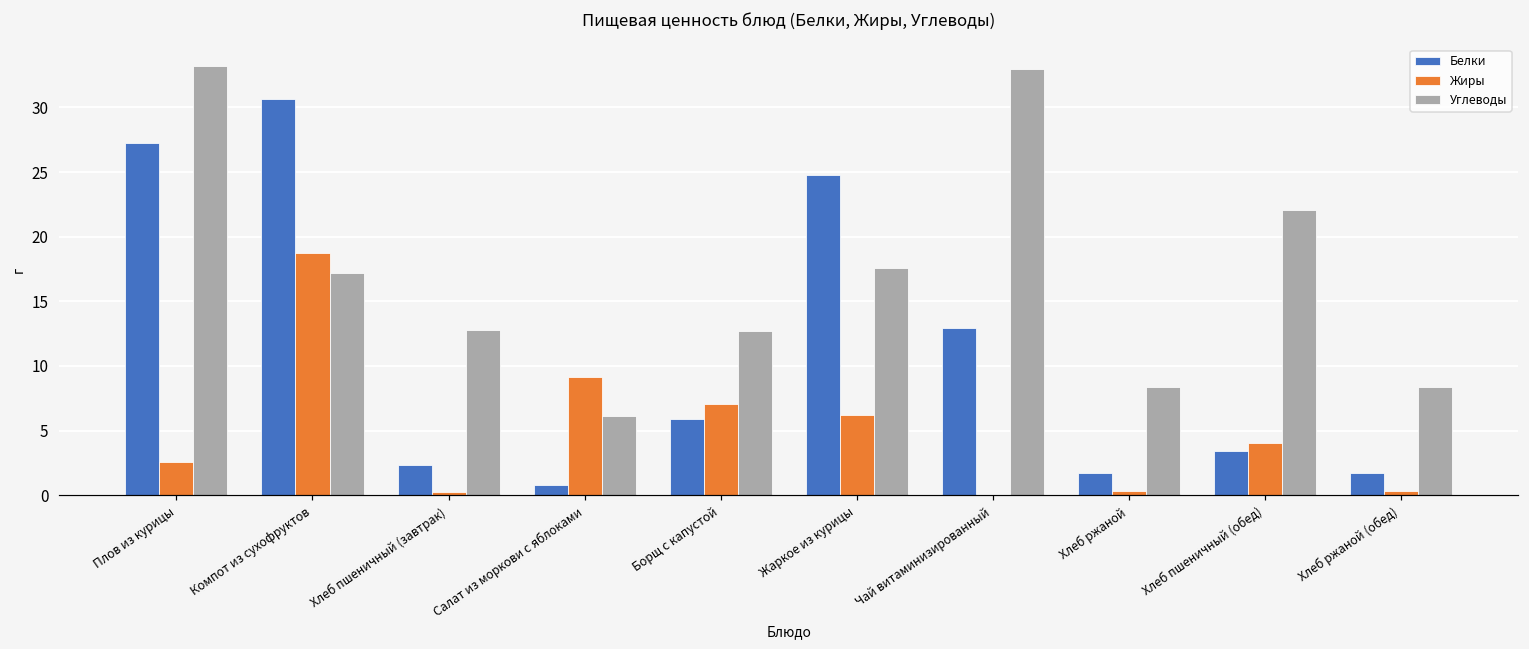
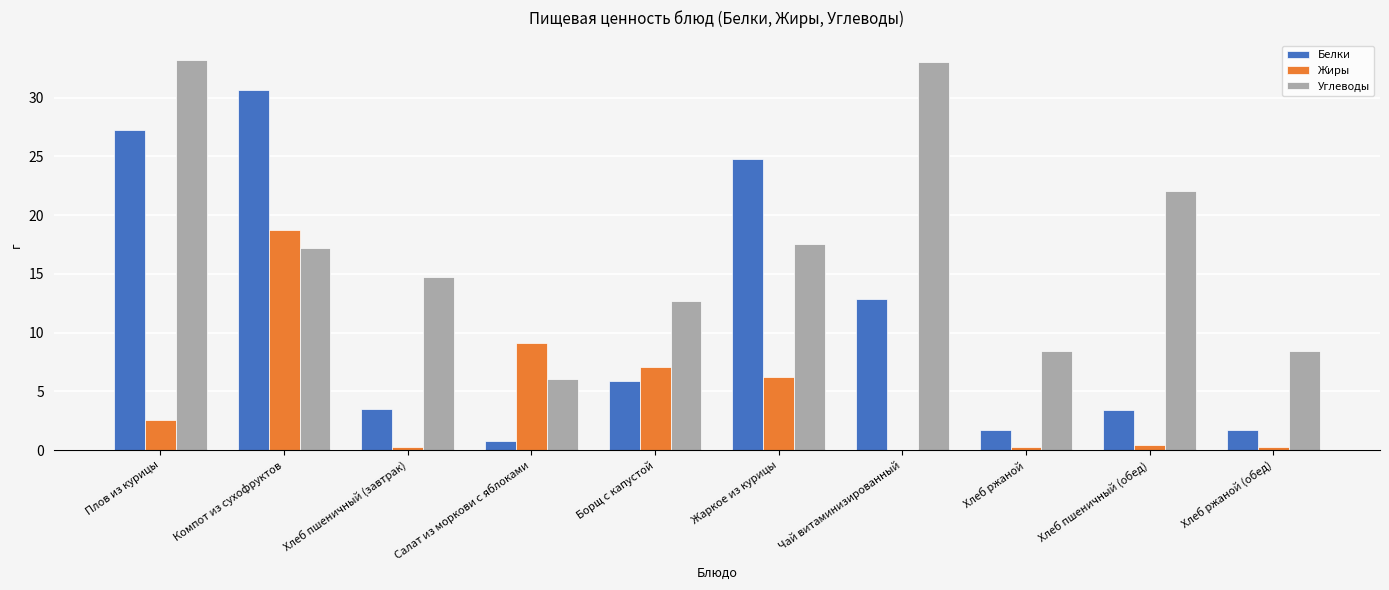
Белки, Хлеб пшеничный (завтрак): 2.3 -> 3.5
Углеводы, Хлеб пшеничный (завтрак): 12.8 -> 14.8
Жиры, Хлеб пшеничный (обед): 4.0 -> 0.4
